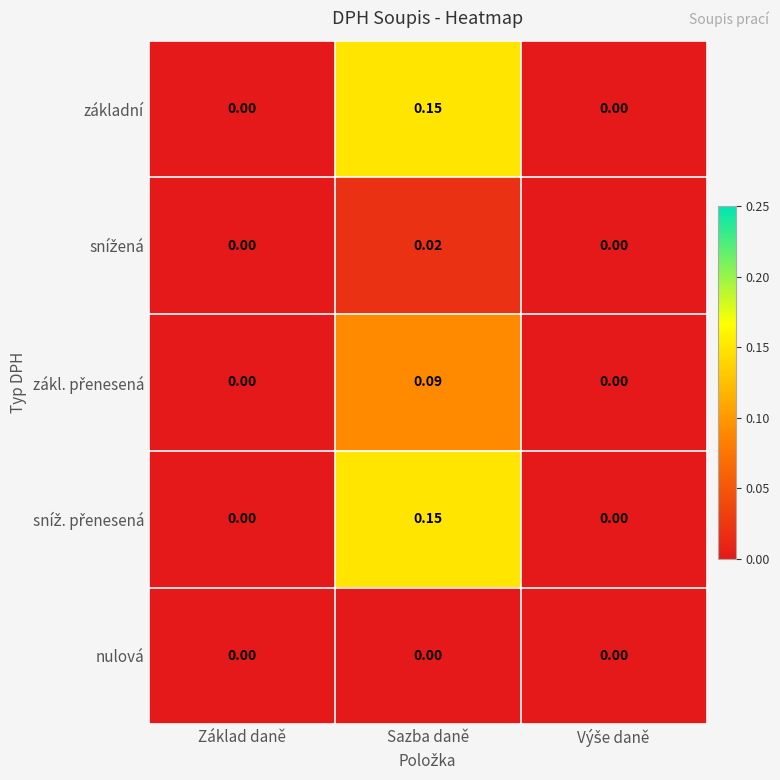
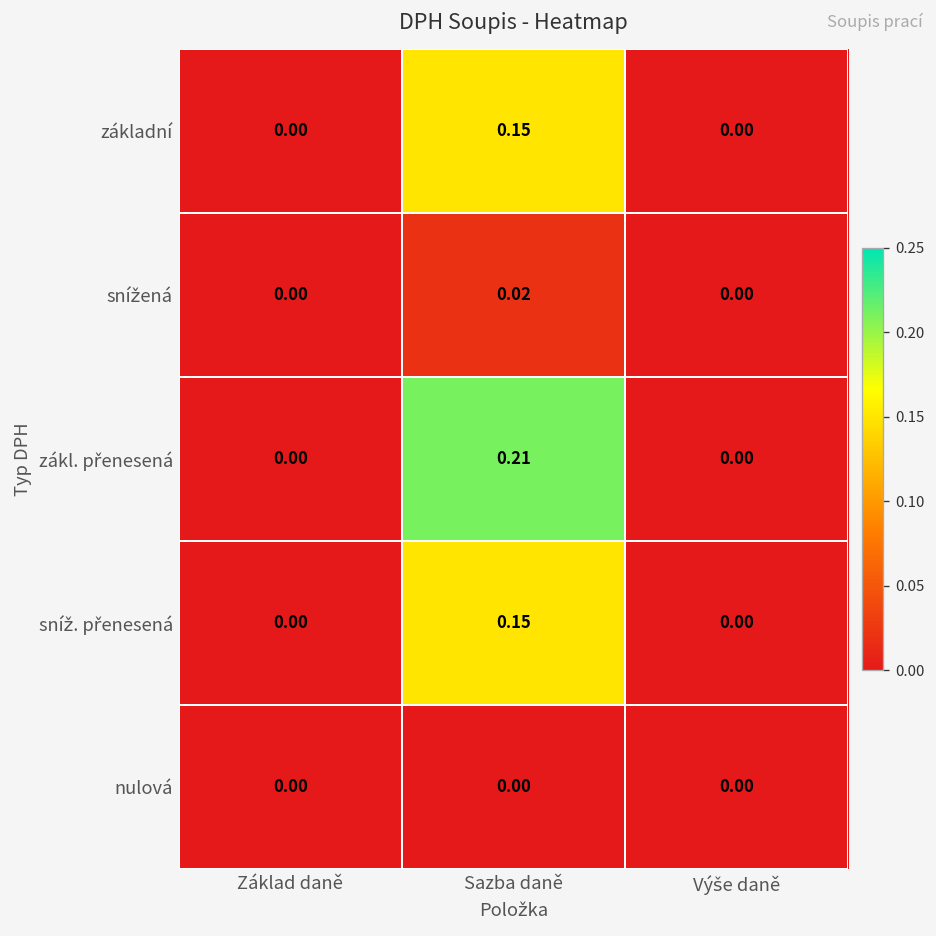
zákl. přenesená, Sazba daně: 0.09 -> 0.21
